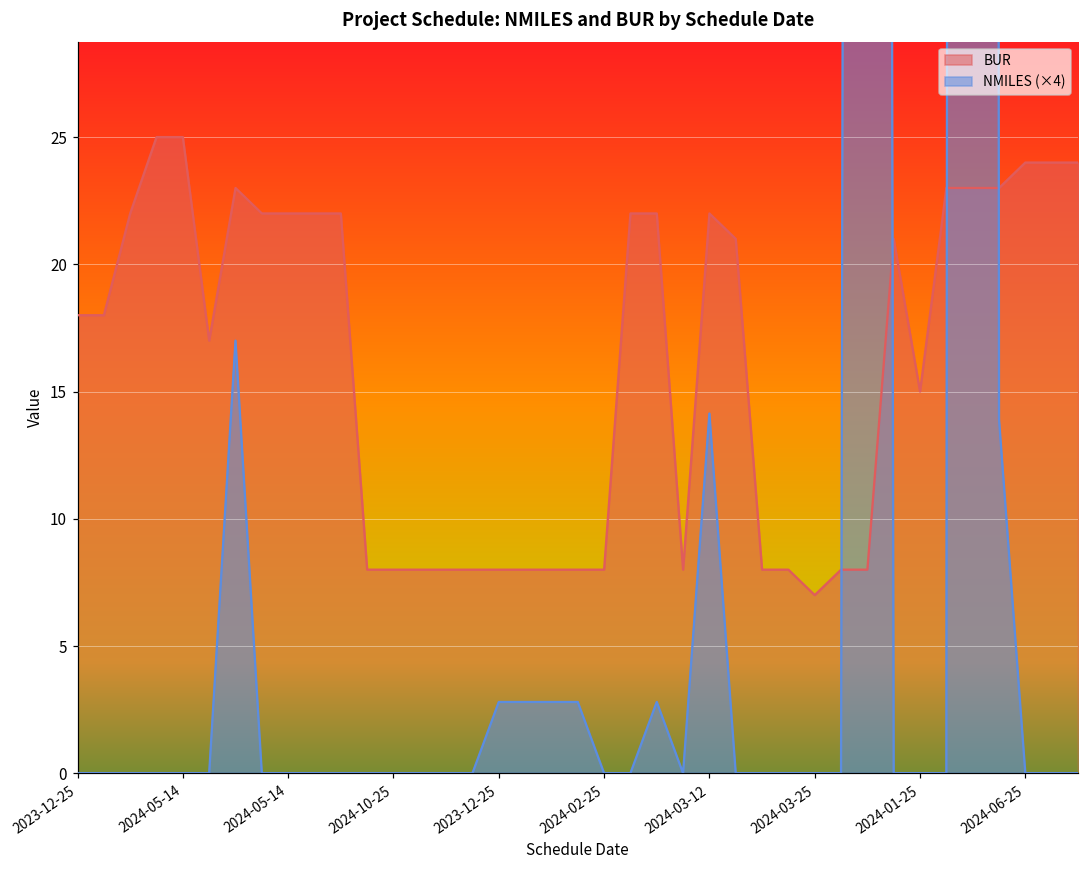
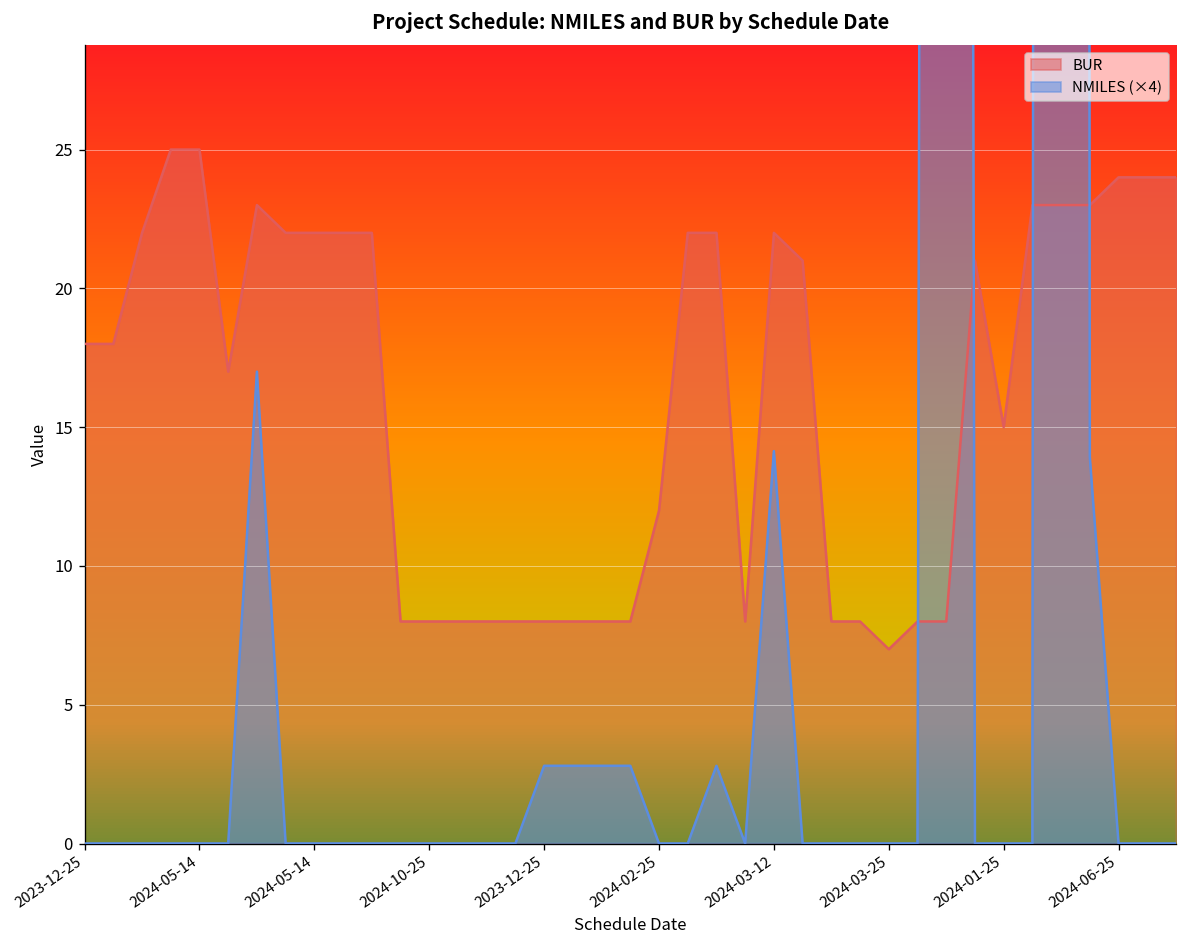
BUR, 2024-02-25: 8 -> 12
